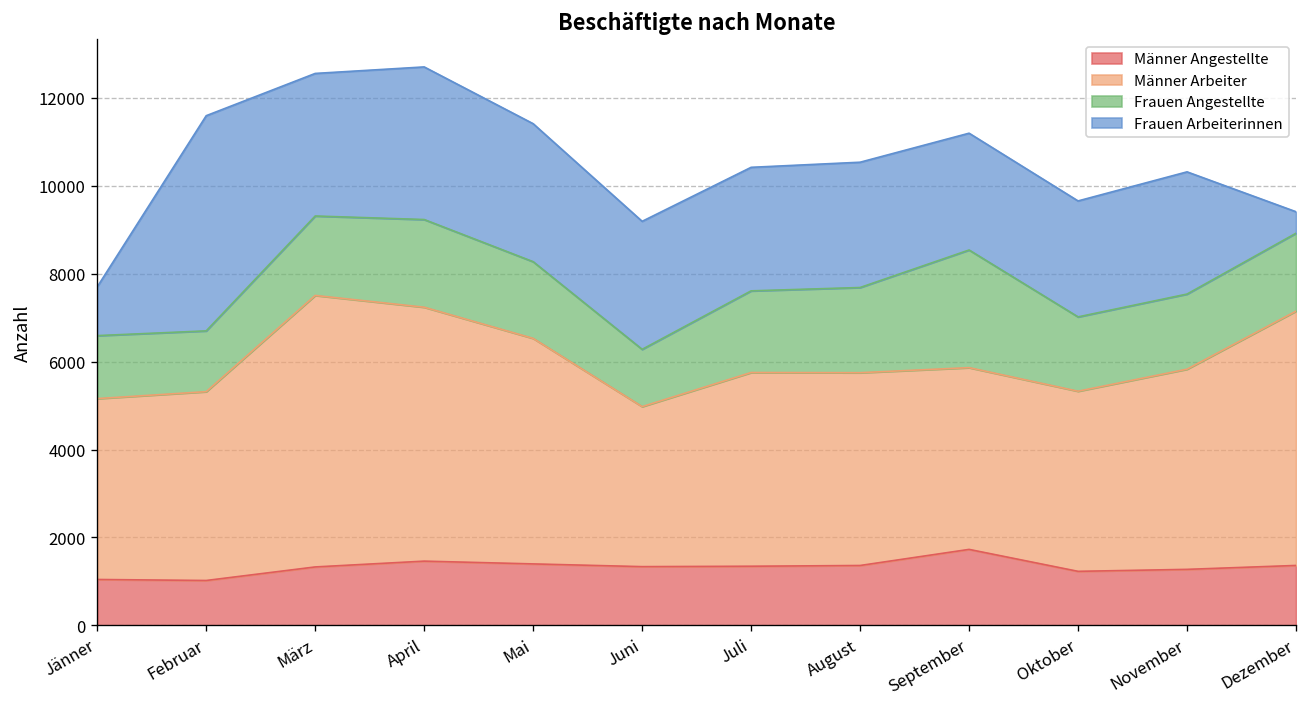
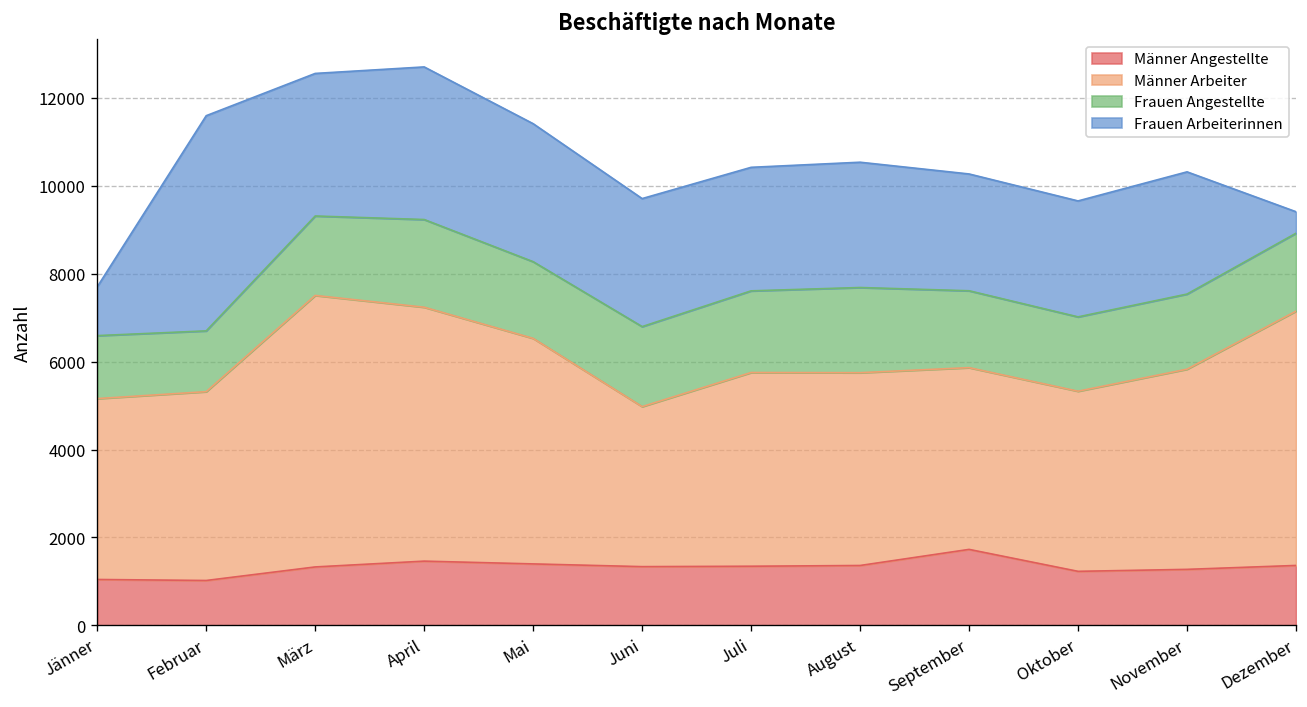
Frauen Angestellte, Juni: 1300 -> 1800
Frauen Angestellte, September: 2700 -> 1700
